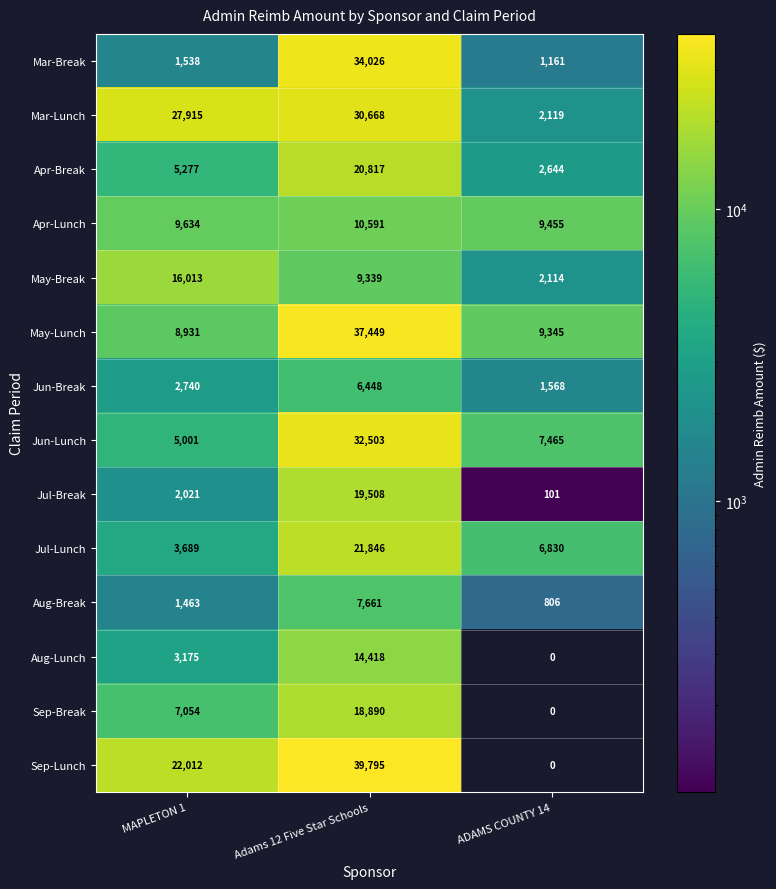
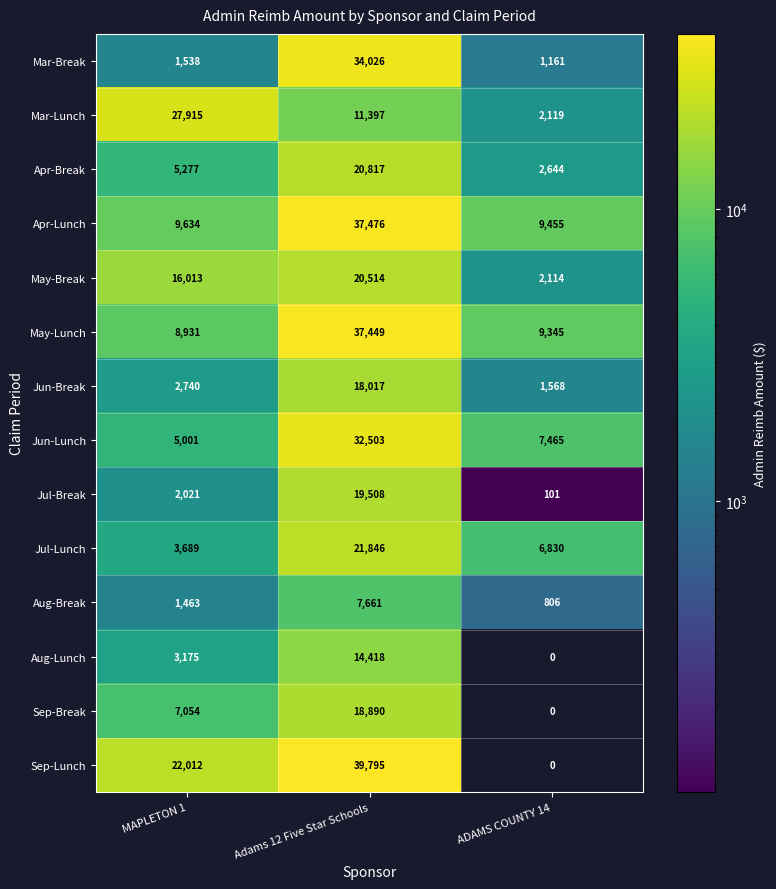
Mar-Lunch, Adams 12 Five Star Schools: 30,668 -> 11,397
Apr-Lunch, Adams 12 Five Star Schools: 10,591 -> 37,476
May-Break, Adams 12 Five Star Schools: 9,339 -> 20,514
Jun-Break, Adams 12 Five Star Schools: 6,448 -> 18,017
